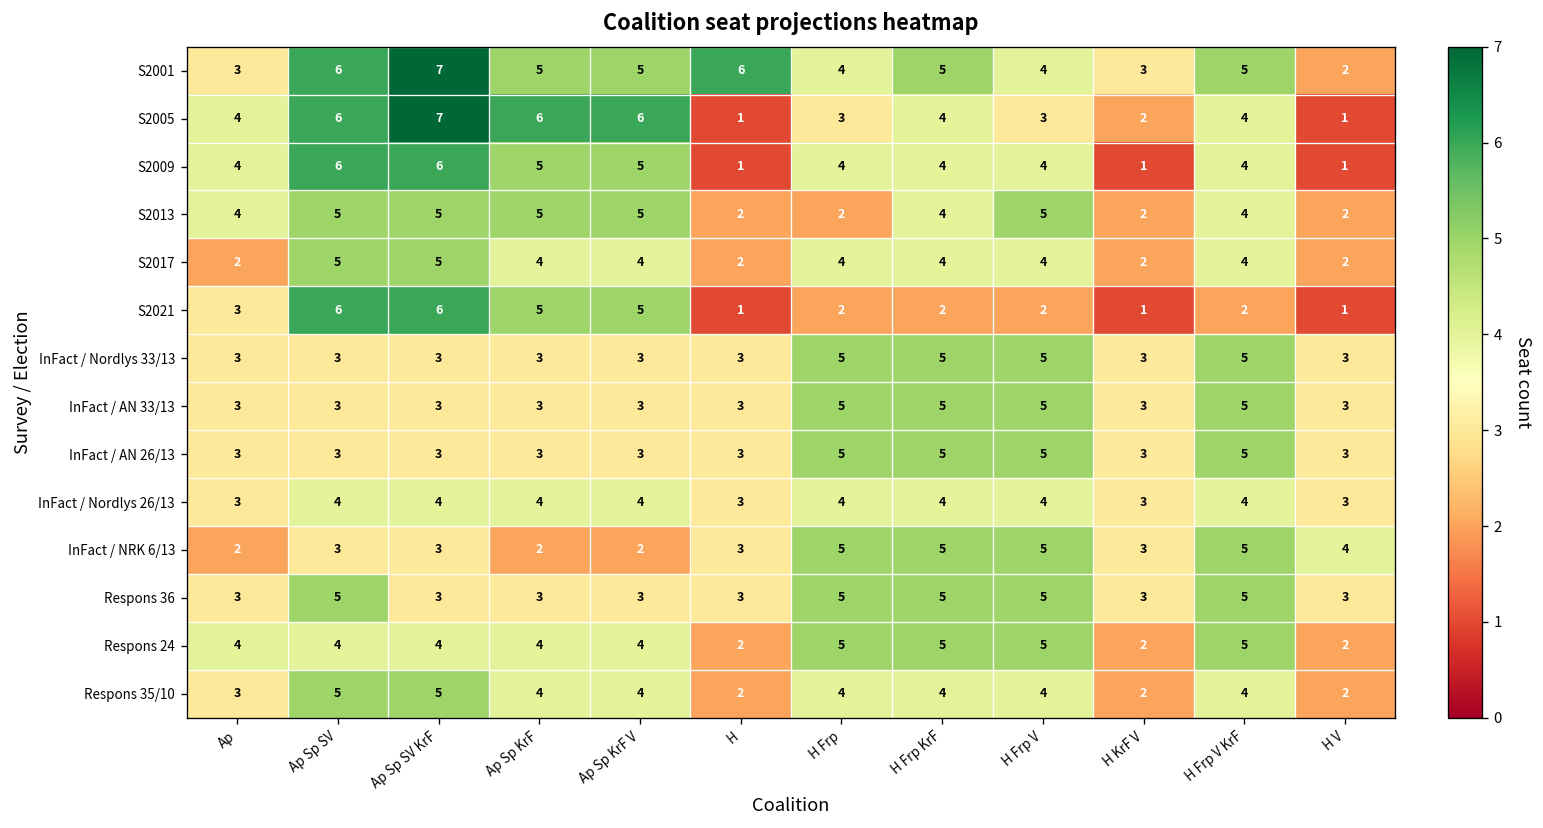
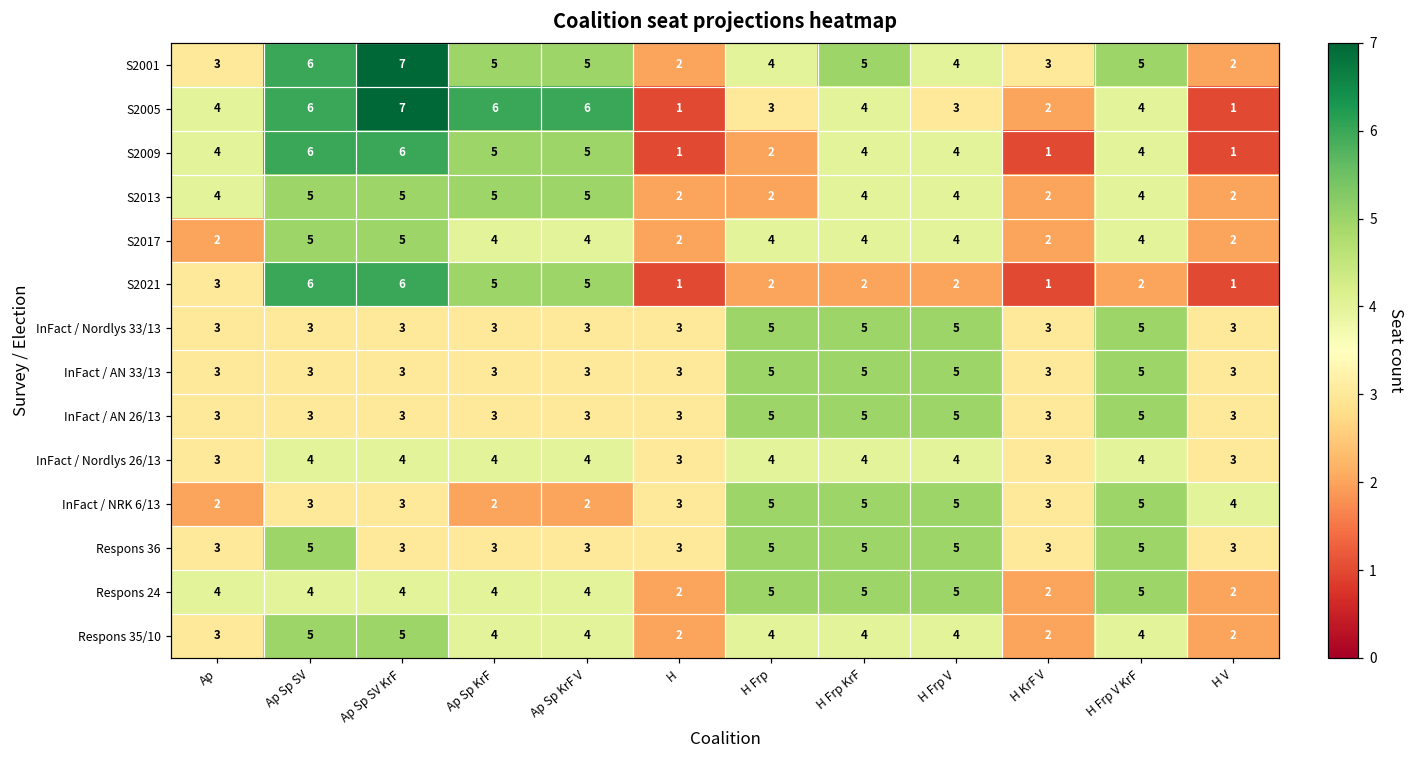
S2001, H: 6 -> 2
S2009, H Frp: 4 -> 2
S2013, H Frp V: 5 -> 4
